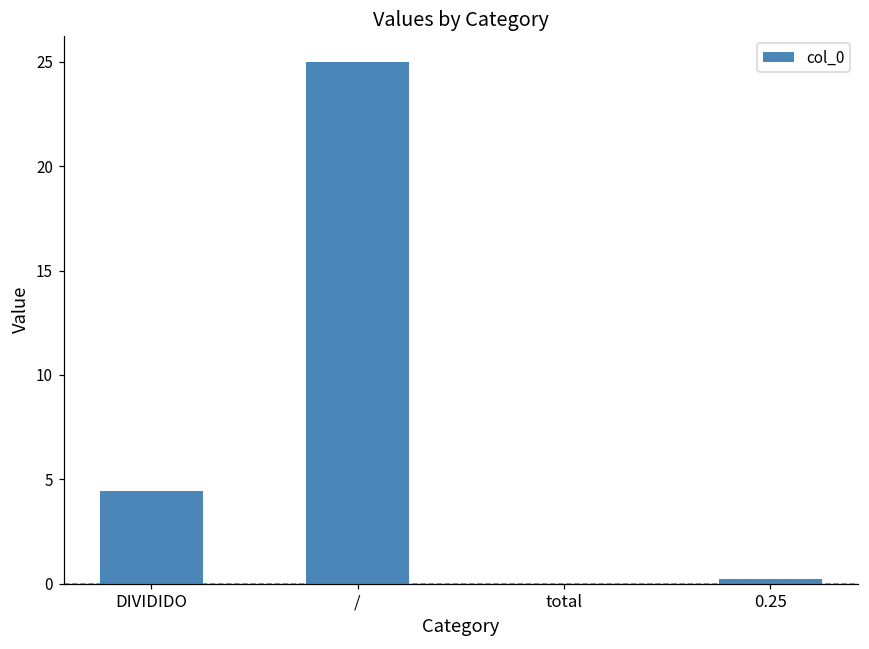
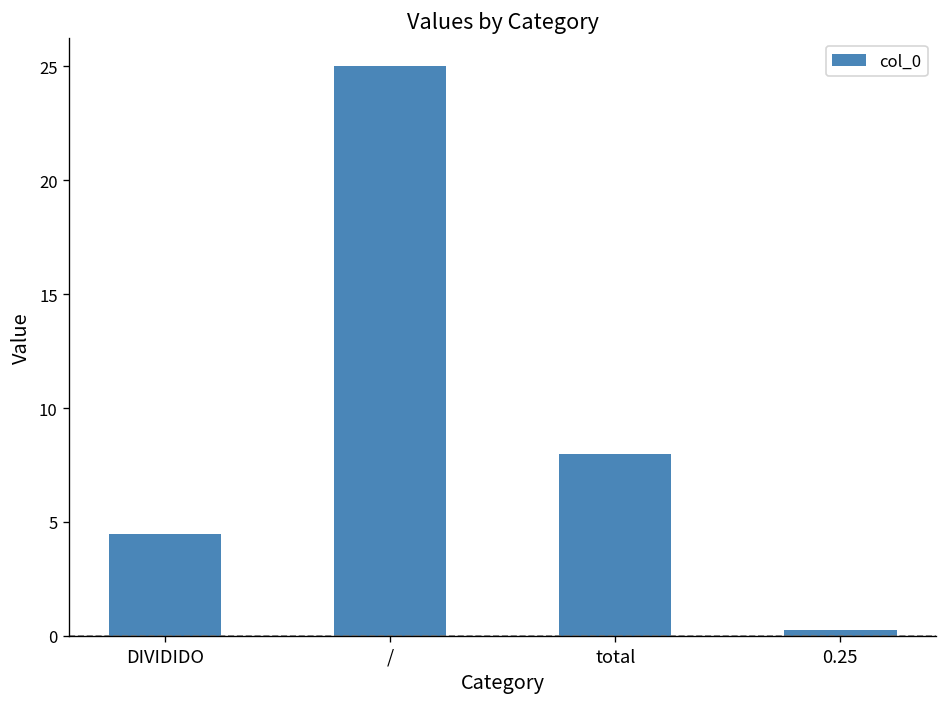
total: 0 -> 8
